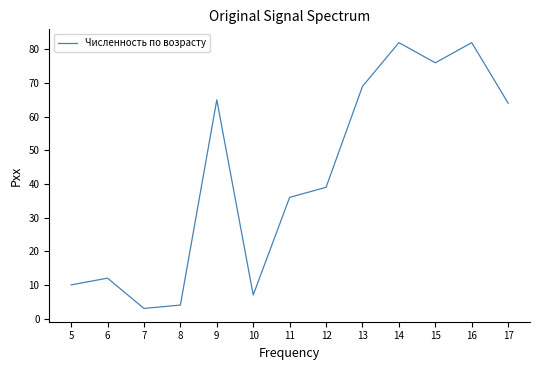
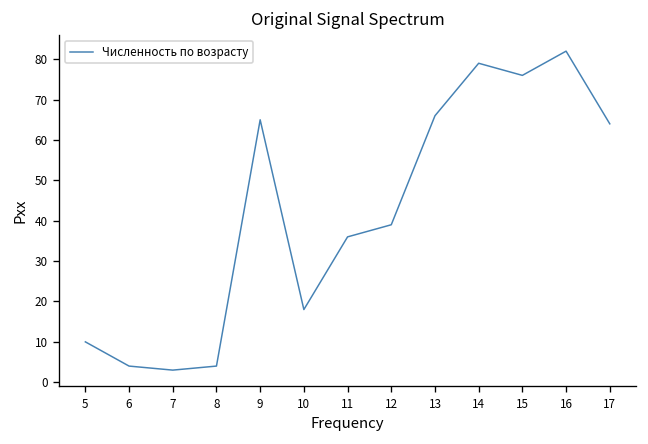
6: 12 -> 4
10: 7 -> 18
13: 69 -> 66
14: 82 -> 79
